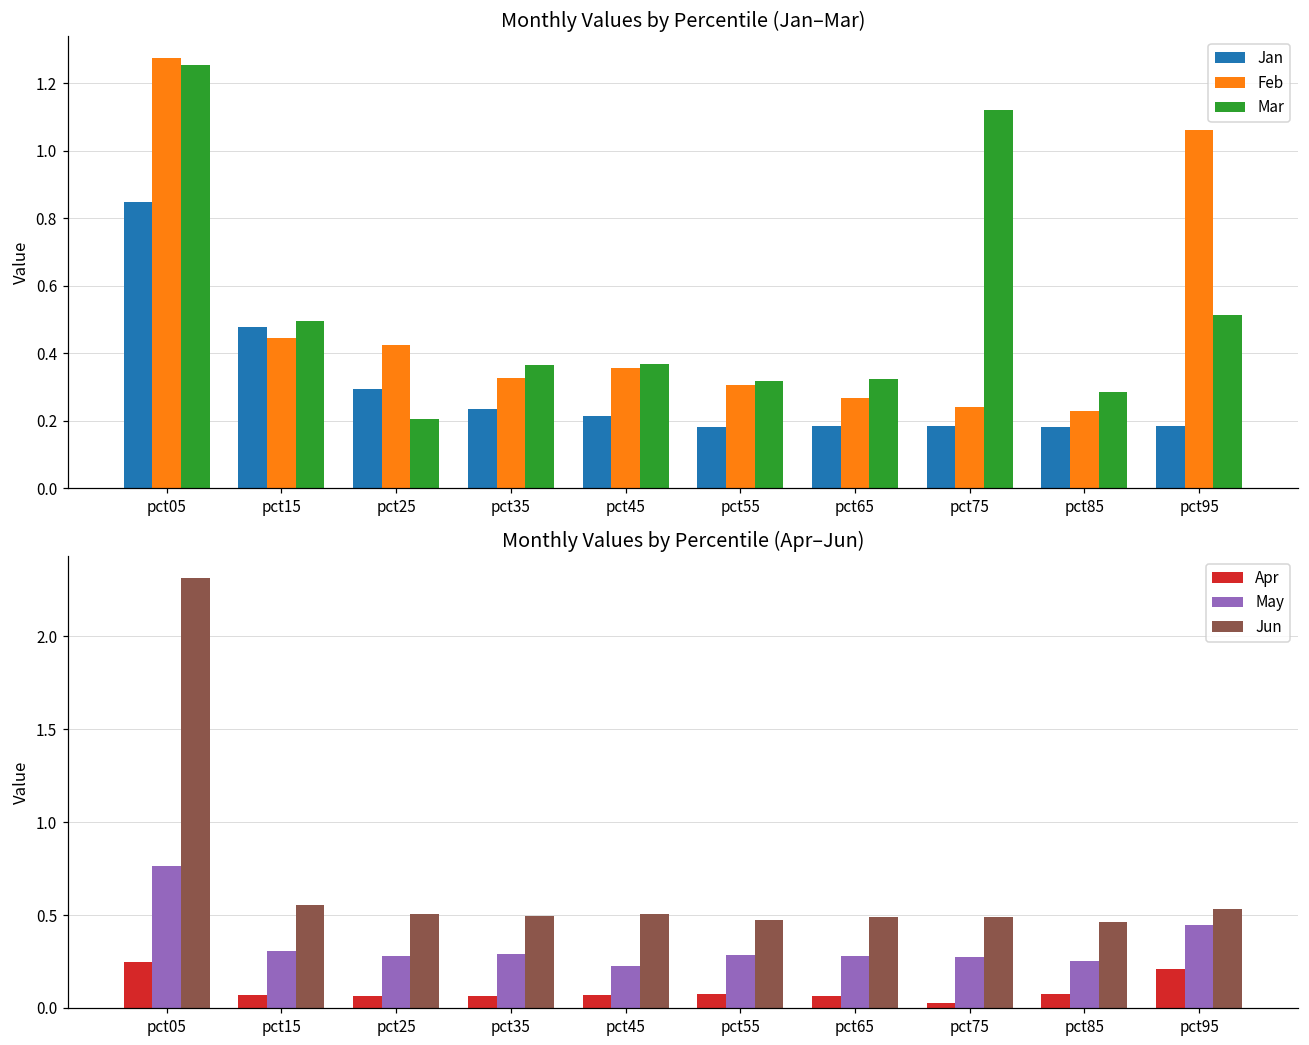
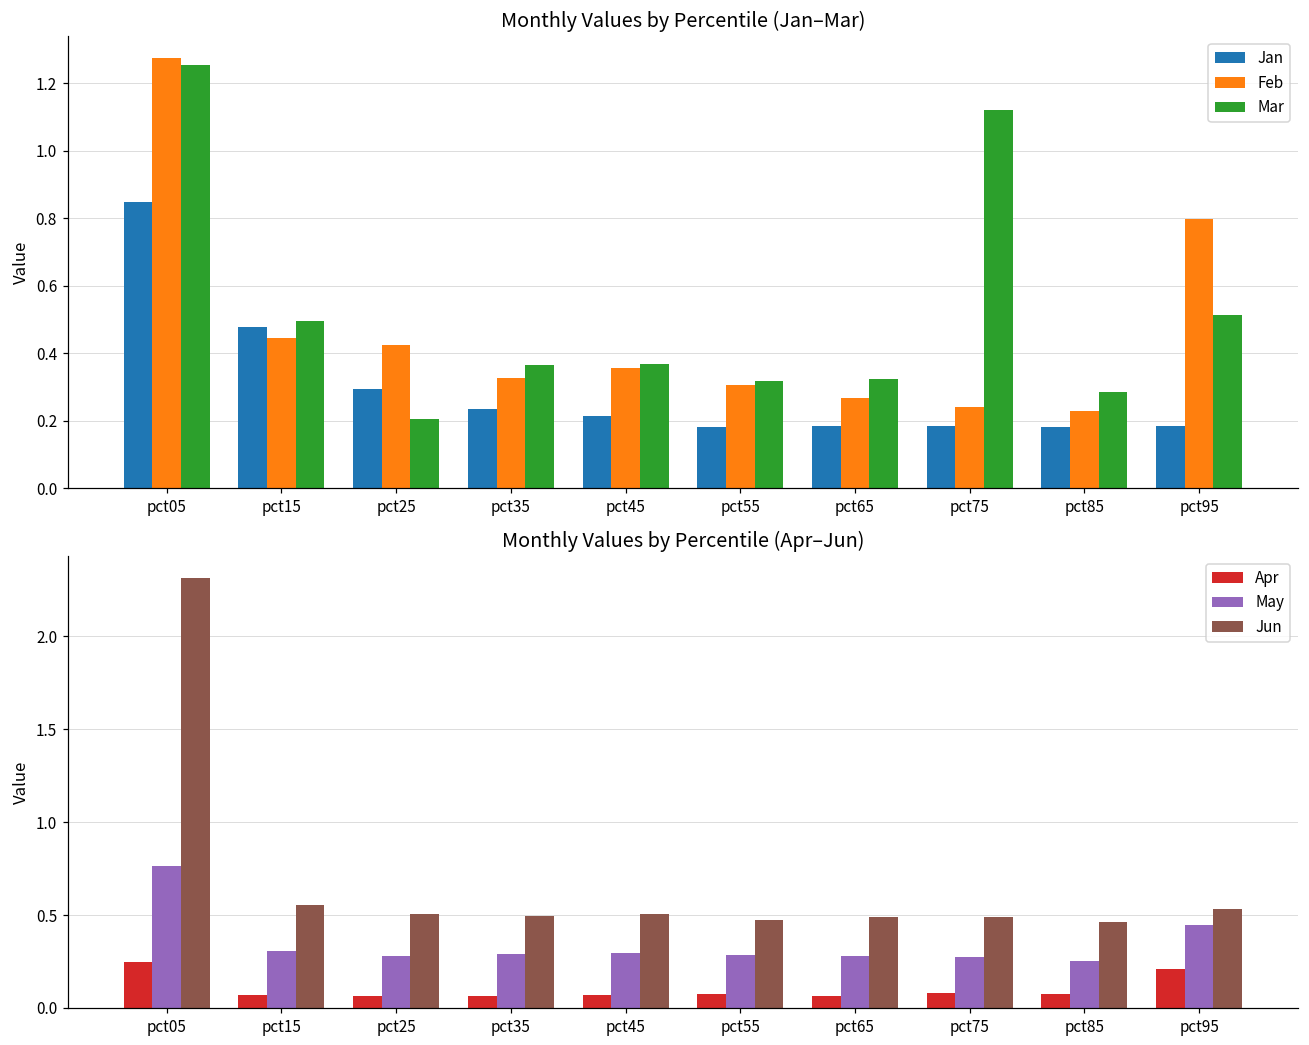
Monthly Values by Percentile (Jan–Mar), Feb, pct95: 1.06 -> 0.80
Monthly Values by Percentile (Apr–Jun), May, pct45: 0.22 -> 0.30
Monthly Values by Percentile (Apr–Jun), Apr, pct75: 0.02 -> 0.08
